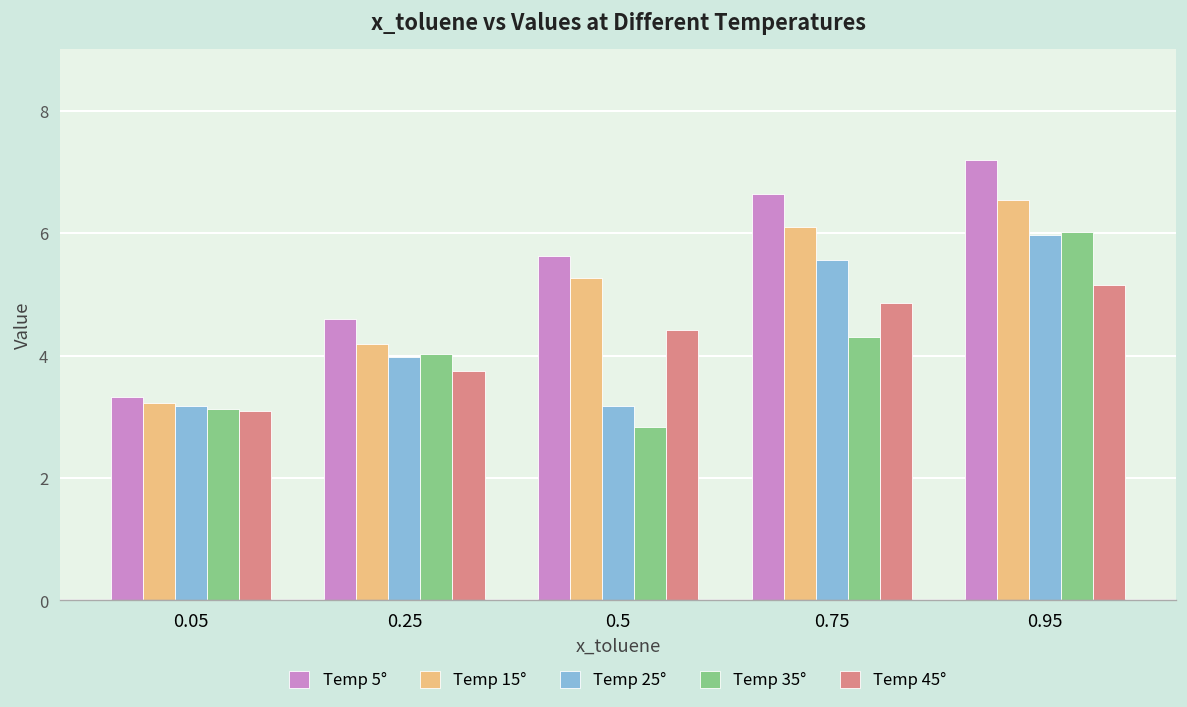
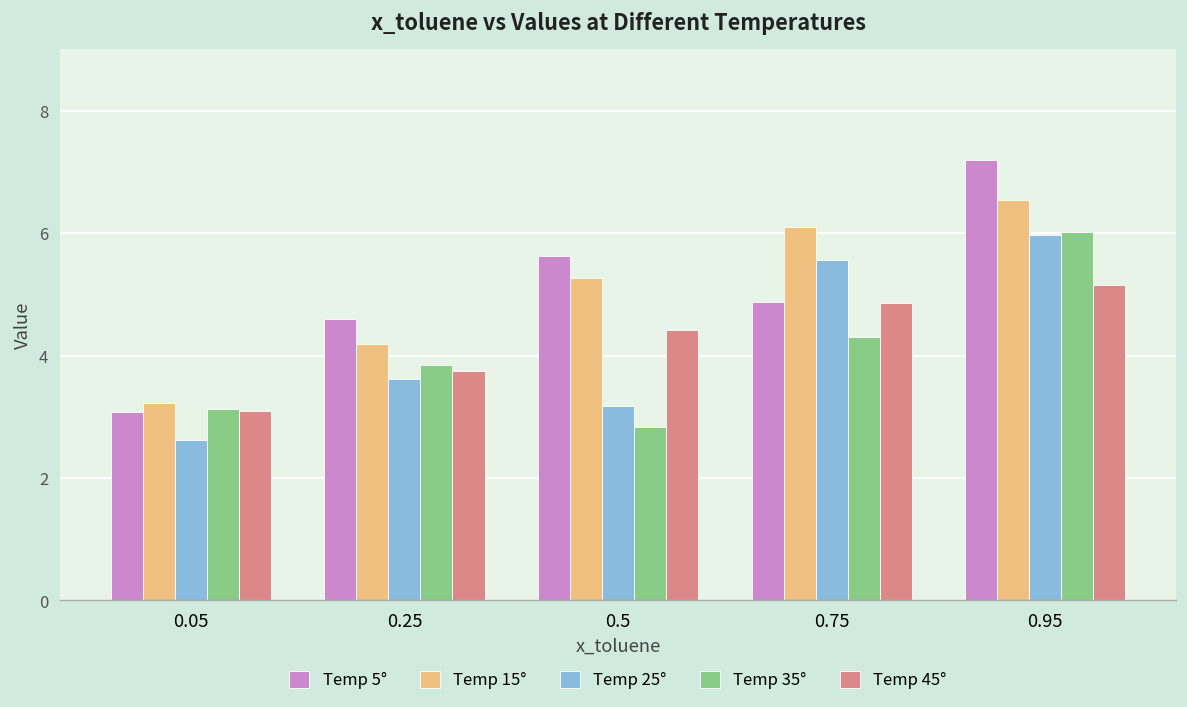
Temp 5°, 0.05: 3.3 -> 3.1
Temp 25°, 0.05: 3.2 -> 2.6
Temp 25°, 0.25: 4.0 -> 3.6
Temp 35°, 0.25: 4.0 -> 3.9
Temp 5°, 0.75: 6.6 -> 4.9
